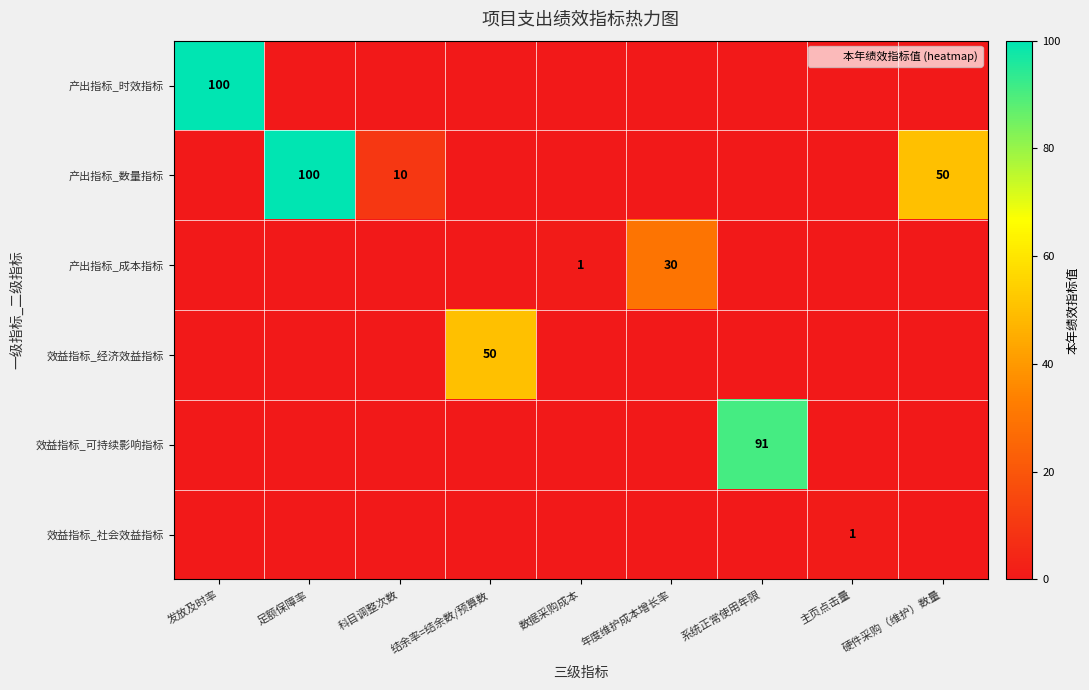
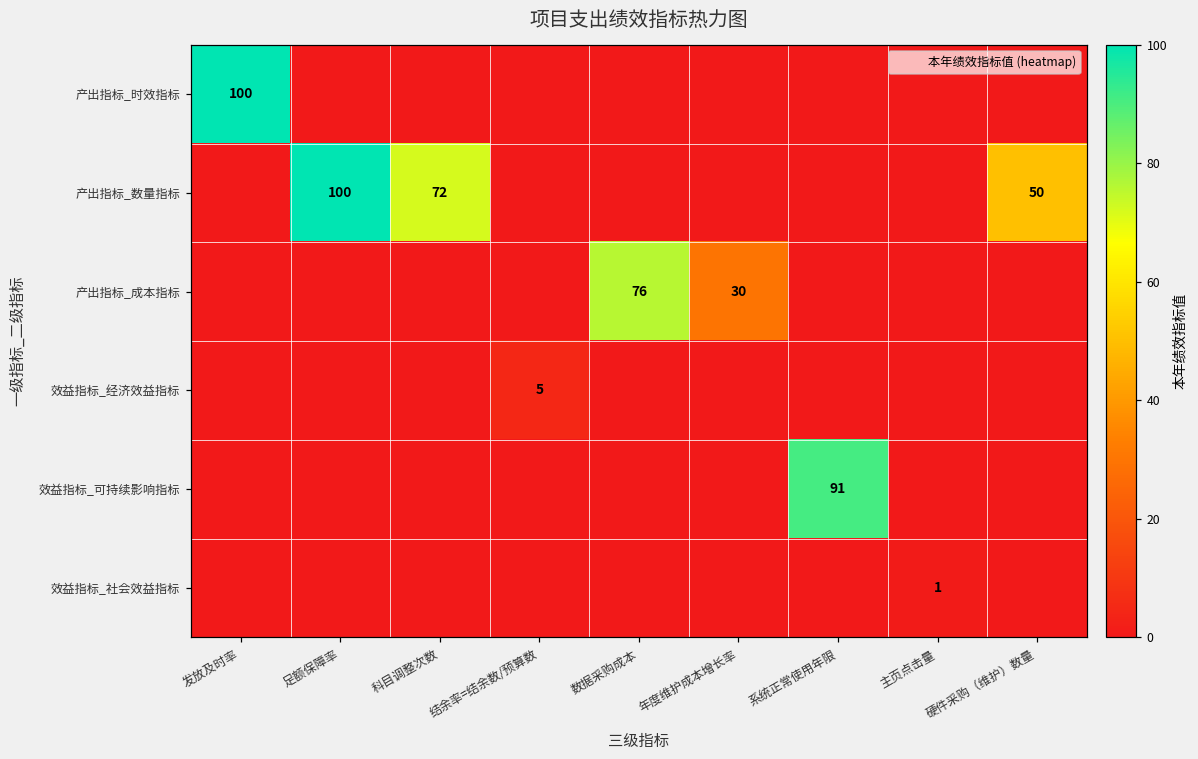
产出指标_数量指标, 科目调整次数: 10 -> 72
产出指标_成本指标, 数据采购成本: 1 -> 76
效益指标_经济效益指标, 结余率=结余数/预算数: 50 -> 5
